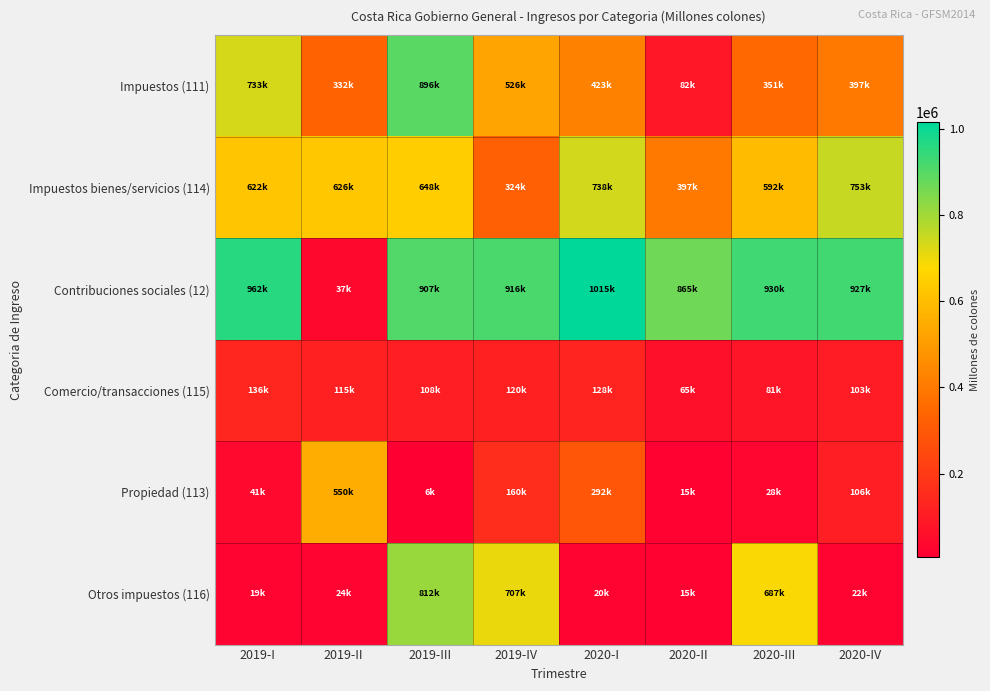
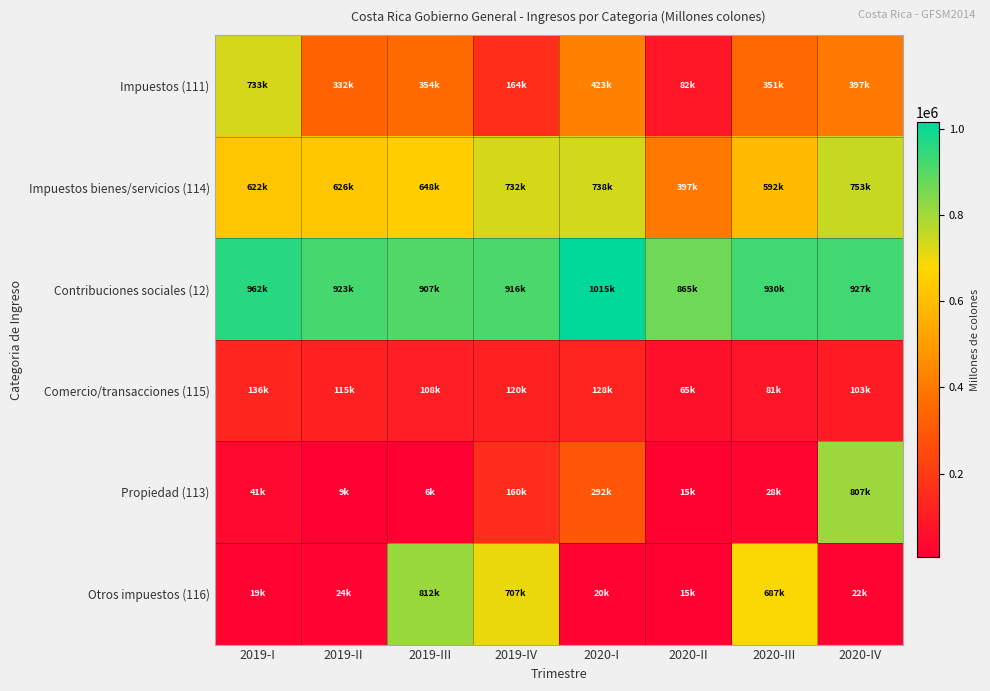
Impuestos (111), 2019-III: 896k -> 354k
Impuestos (111), 2019-IV: 526k -> 164k
Impuestos bienes/servicios (114), 2019-IV: 324k -> 732k
Contribuciones sociales (12), 2019-II: 37k -> 923k
Propiedad (113), 2019-II: 550k -> 9k
Propiedad (113), 2020-IV: 106k -> 807k
